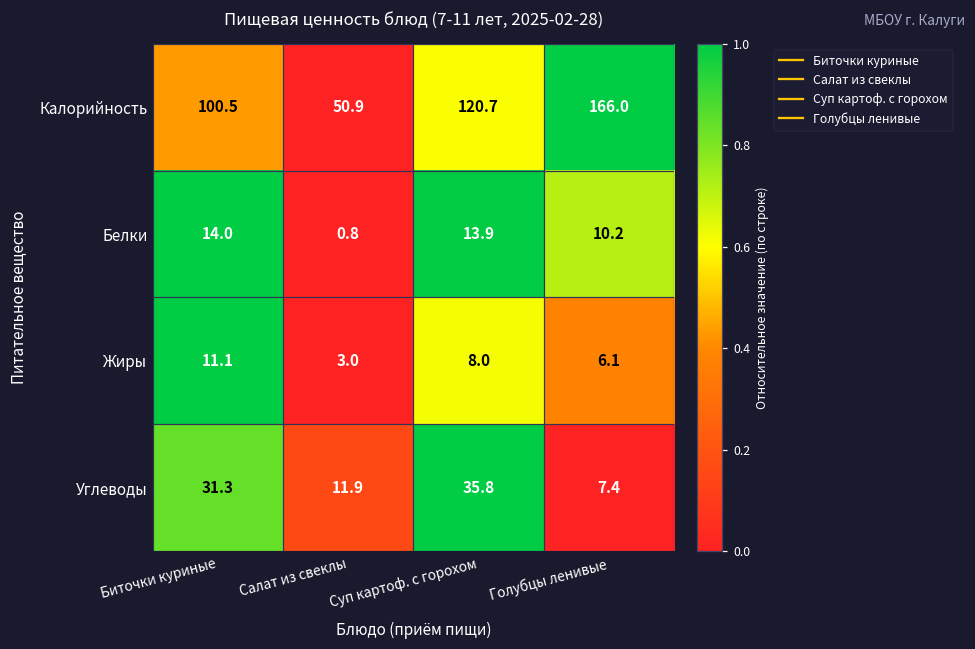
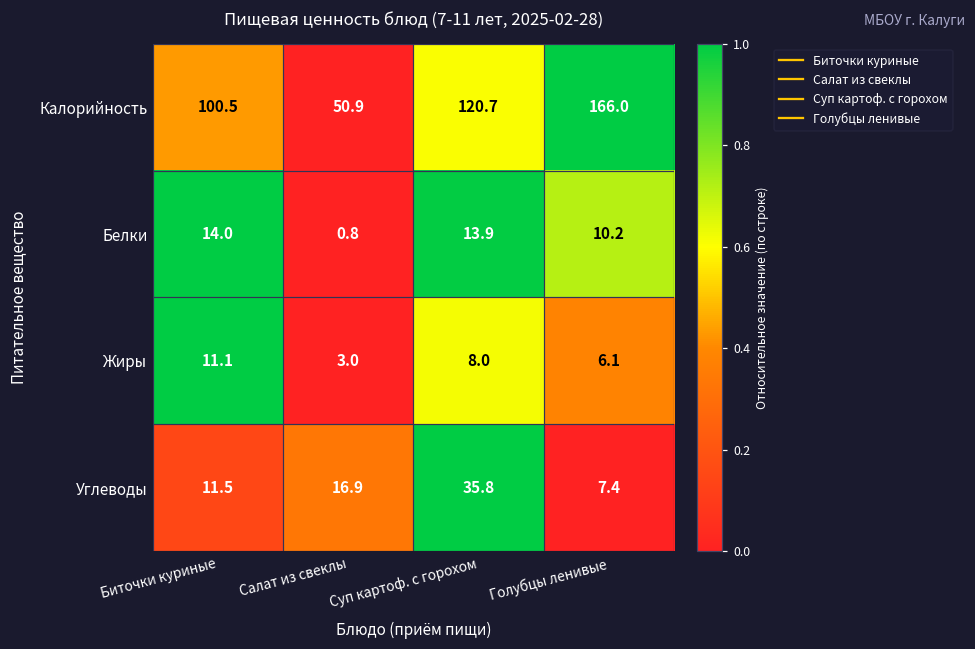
Углеводы, Биточки куриные: 31.3 -> 11.5
Углеводы, Салат из свеклы: 11.9 -> 16.9
